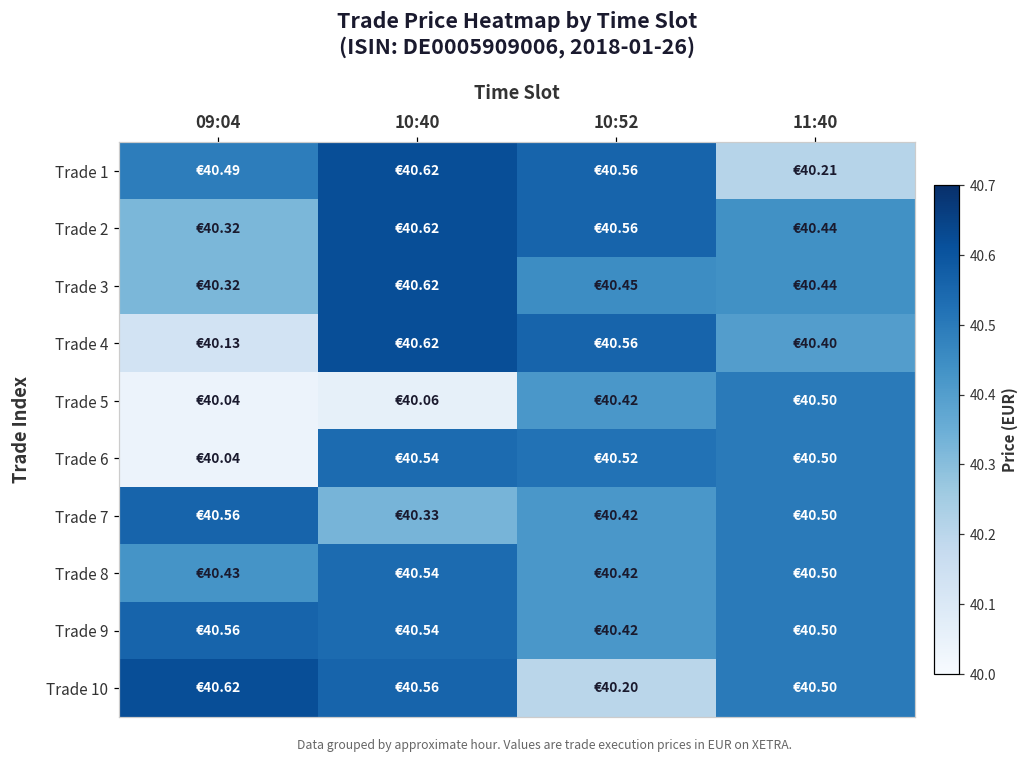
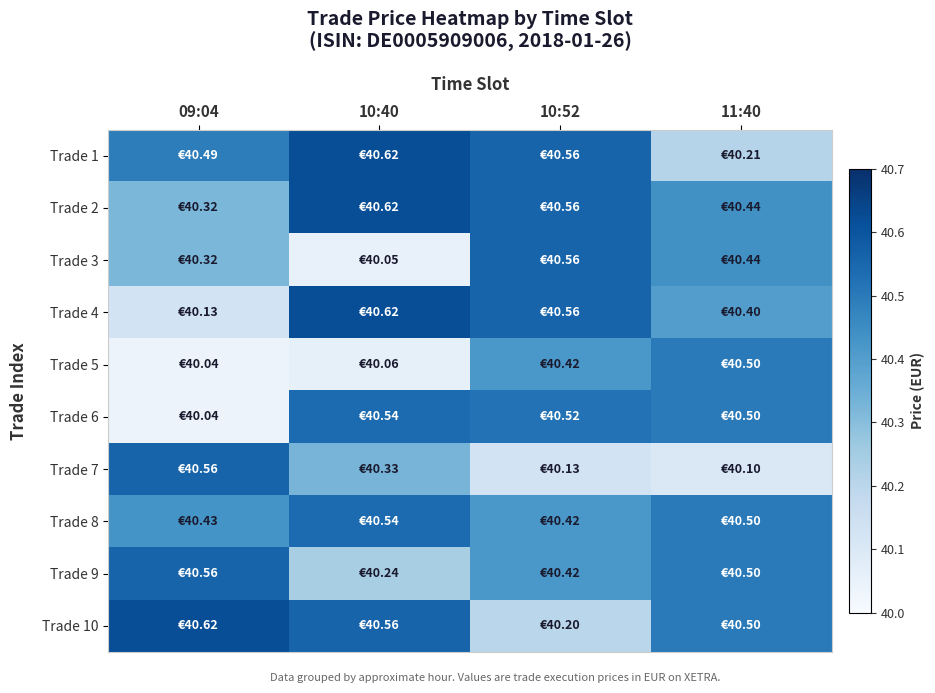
Trade 3, 10:40: €40.62 -> €40.05
Trade 3, 10:52: €40.45 -> €40.56
Trade 7, 10:52: €40.42 -> €40.13
Trade 7, 11:40: €40.50 -> €40.10
Trade 9, 10:40: €40.54 -> €40.24
